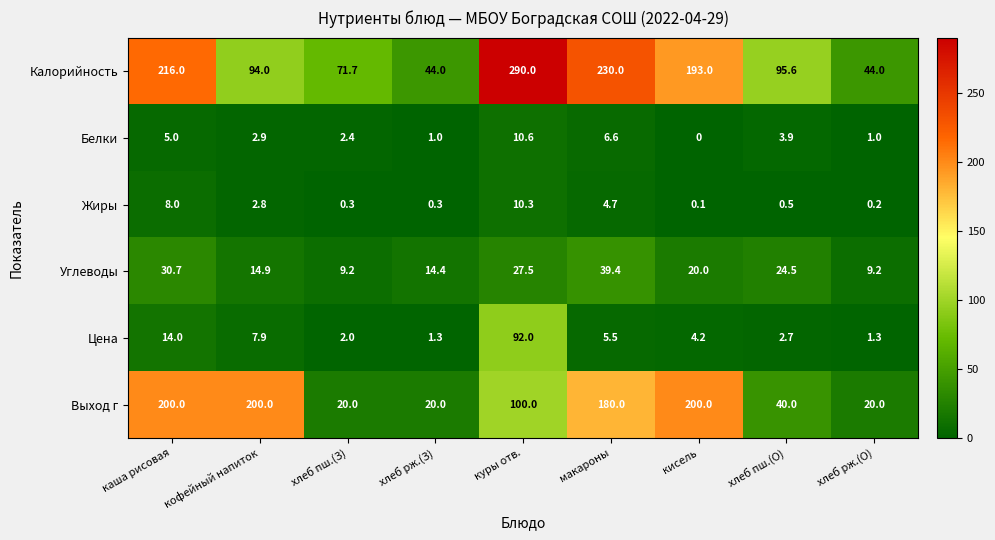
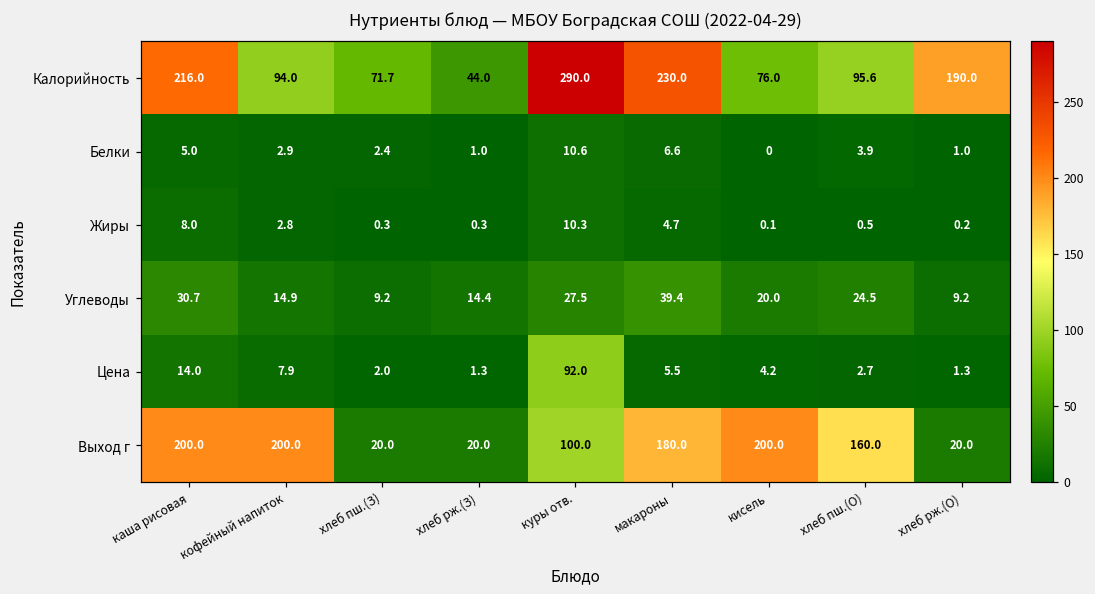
Калорийность, кисель: 193.0 -> 76.0
Калорийность, хлеб рж.(О): 44.0 -> 190.0
Выход г, хлеб пш.(О): 40.0 -> 160.0
